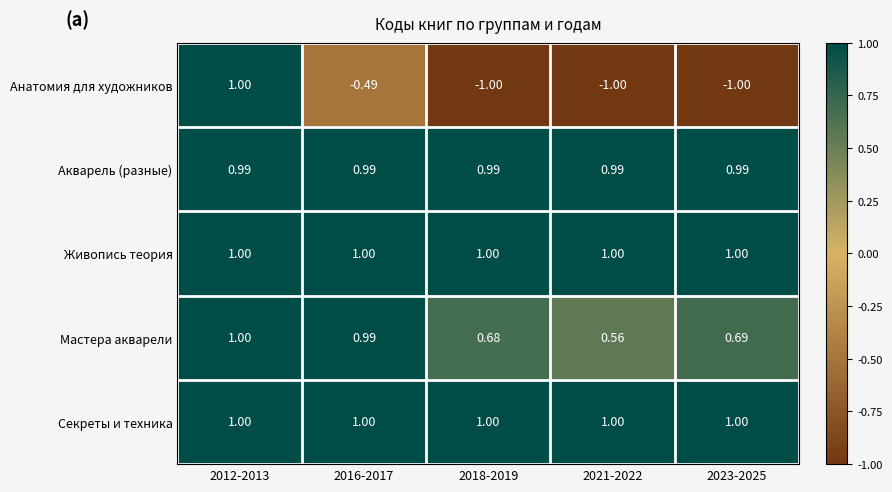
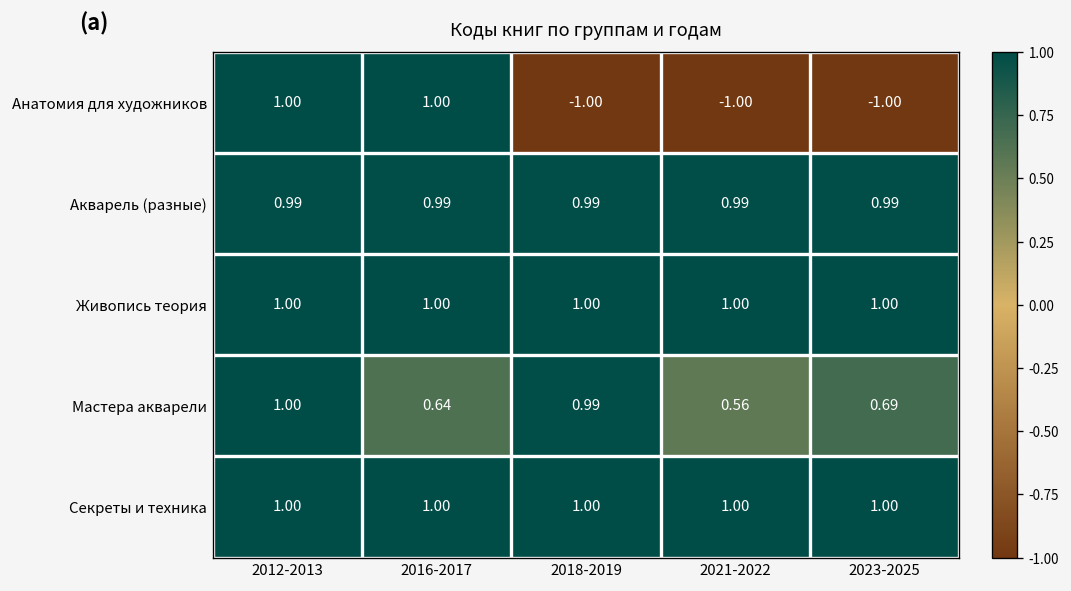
Анатомия для художников, 2016-2017: -0.49 -> 1.00
Мастера акварели, 2016-2017: 0.99 -> 0.64
Мастера акварели, 2018-2019: 0.68 -> 0.99
